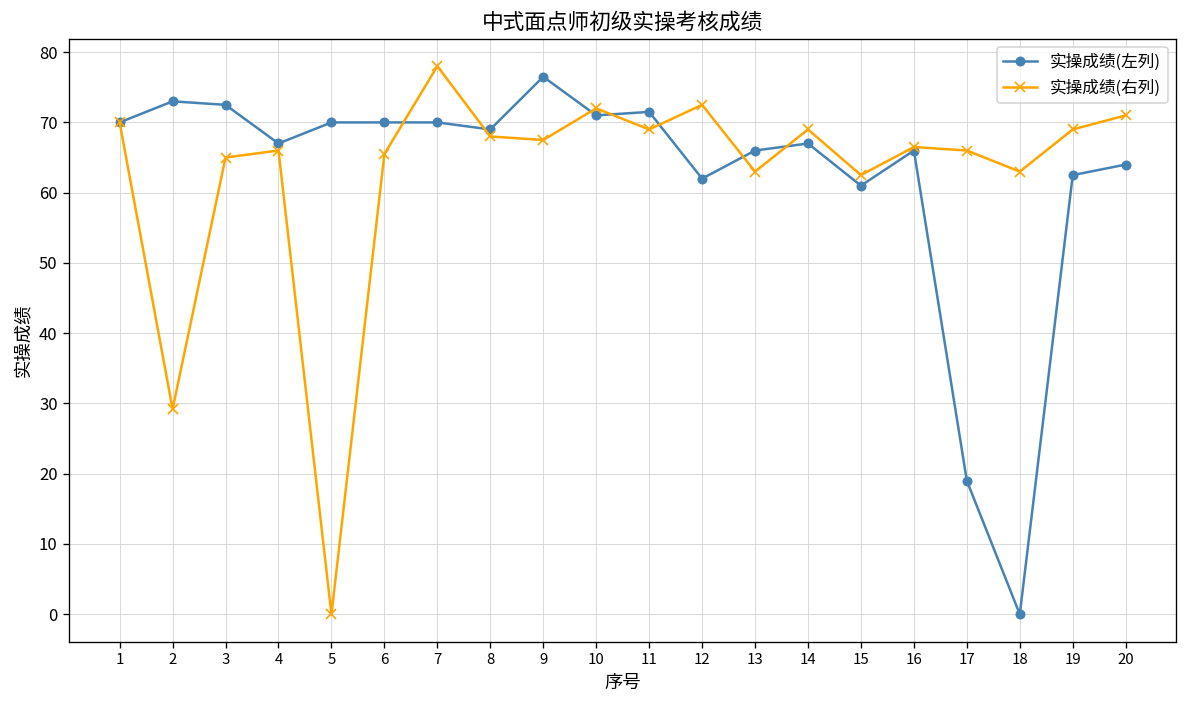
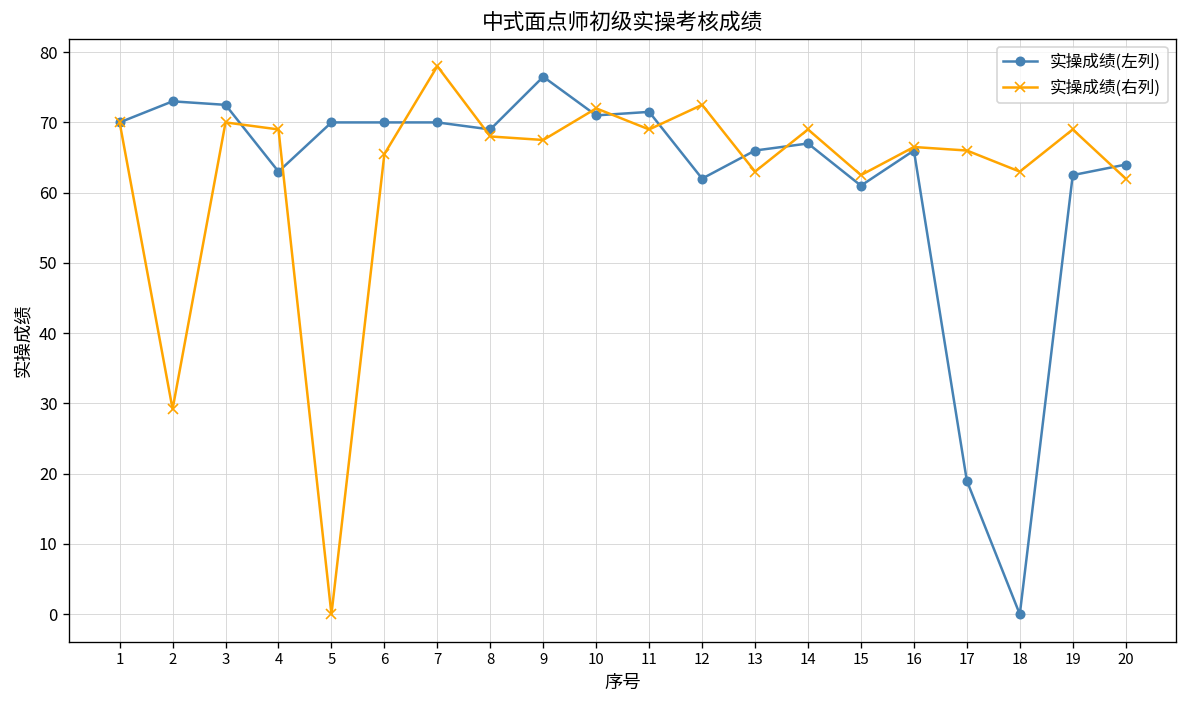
实操成绩(右列), 3: 65 -> 70
实操成绩(左列), 4: 67 -> 63
实操成绩(右列), 4: 66 -> 69
实操成绩(右列), 20: 71 -> 62
